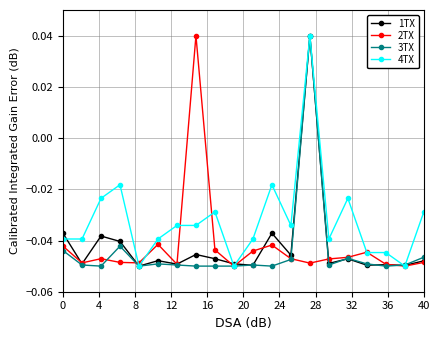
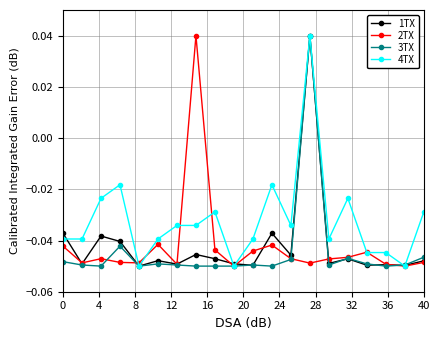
3TX, 0: -0.044 -> -0.048
